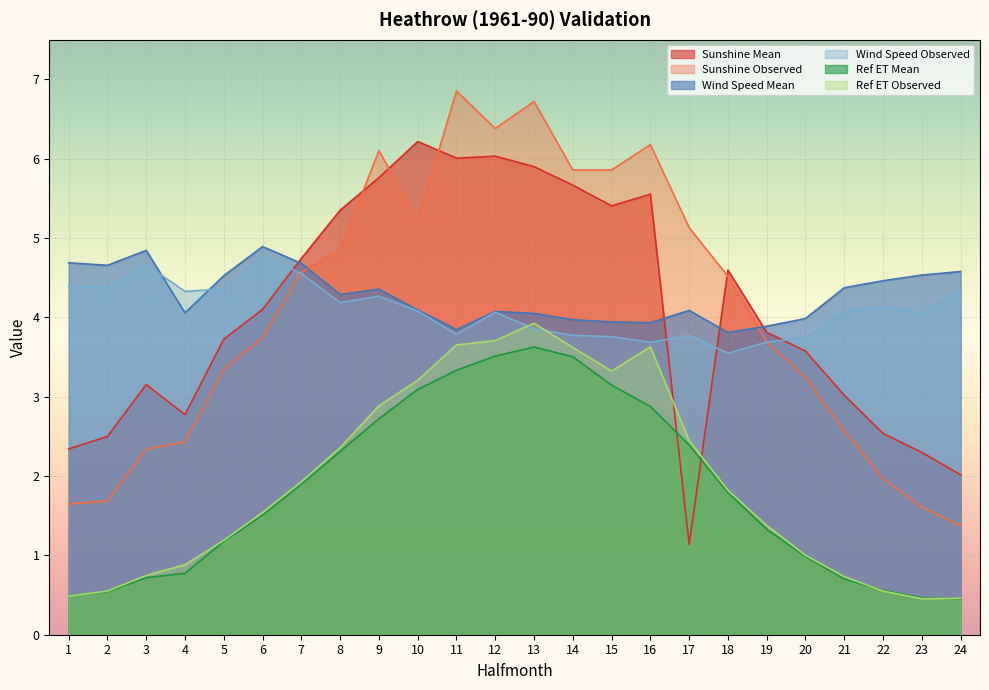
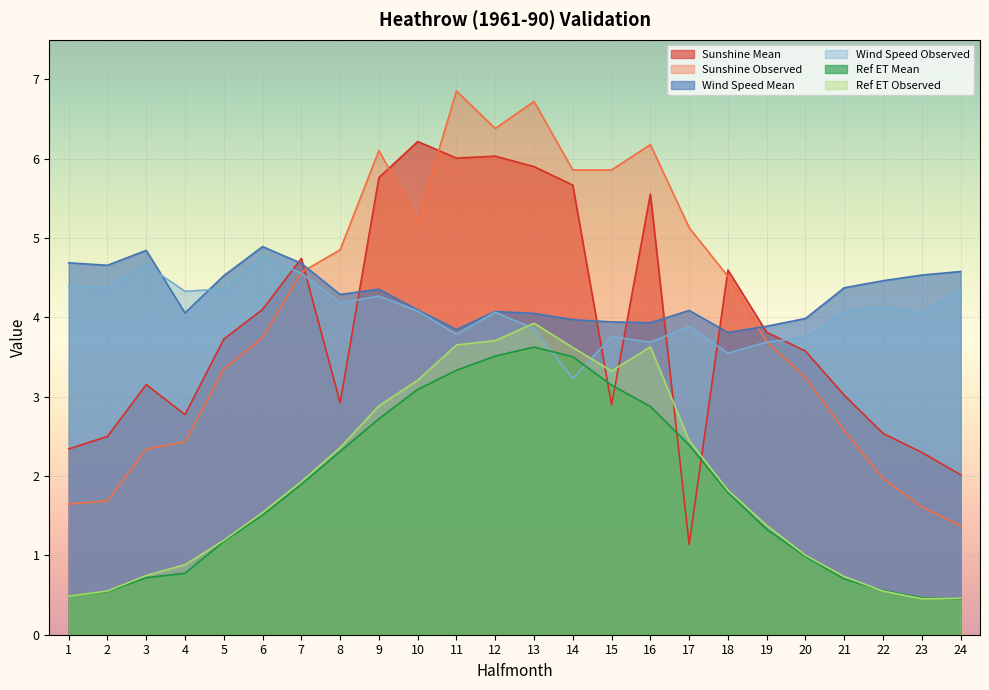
Sunshine Mean, 8: 5.4 -> 2.9
Wind Speed Observed, 14: 3.8 -> 3.2
Sunshine Mean, 15: 5.4 -> 2.9
Wind Speed Observed, 17: 3.8 -> 3.9
